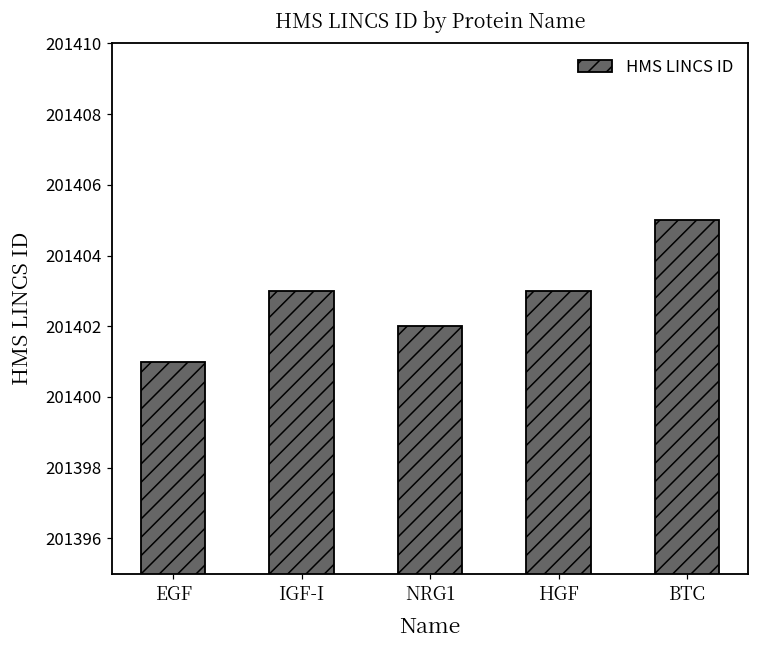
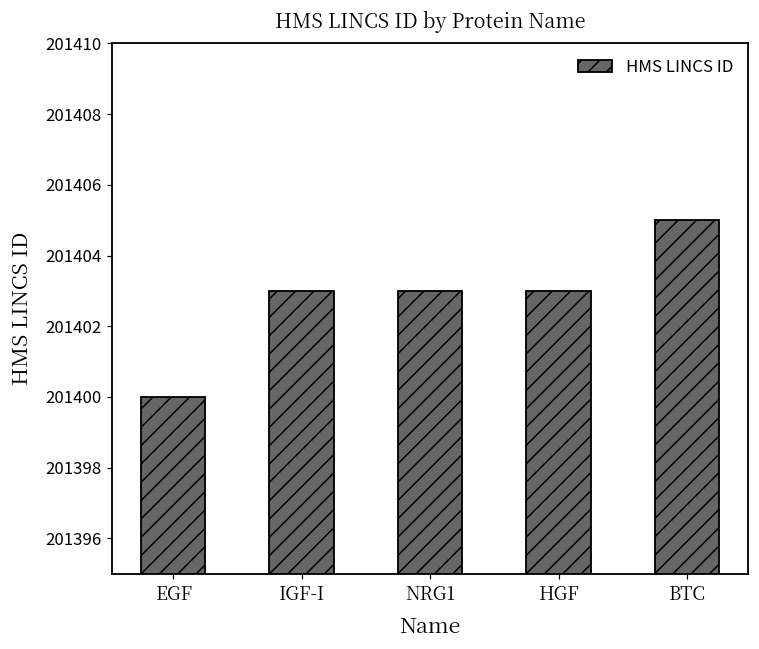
EGF: 201401 -> 201400
NRG1: 201402 -> 201403
